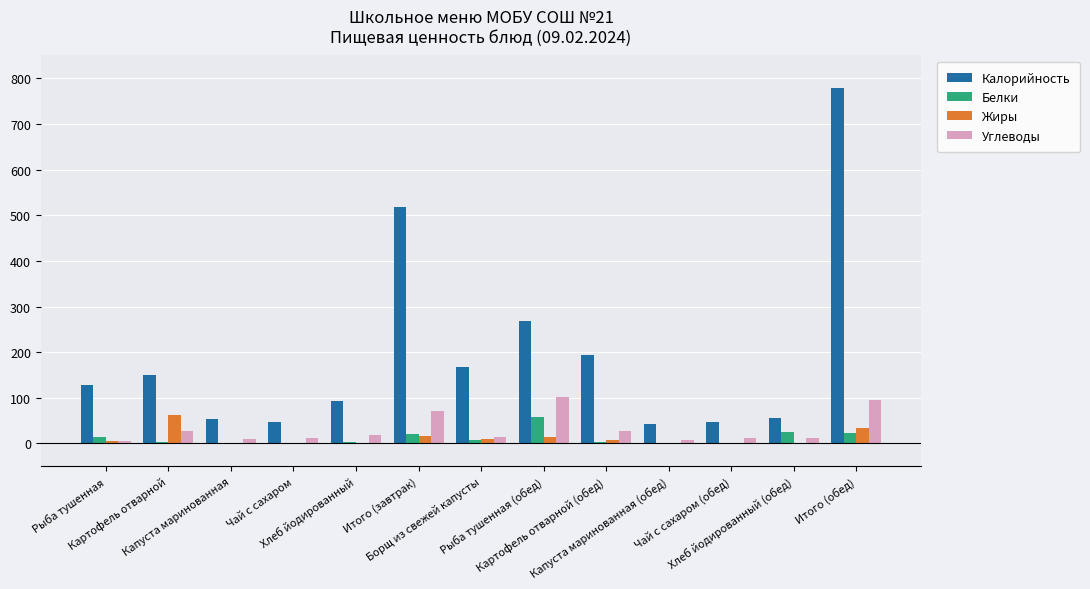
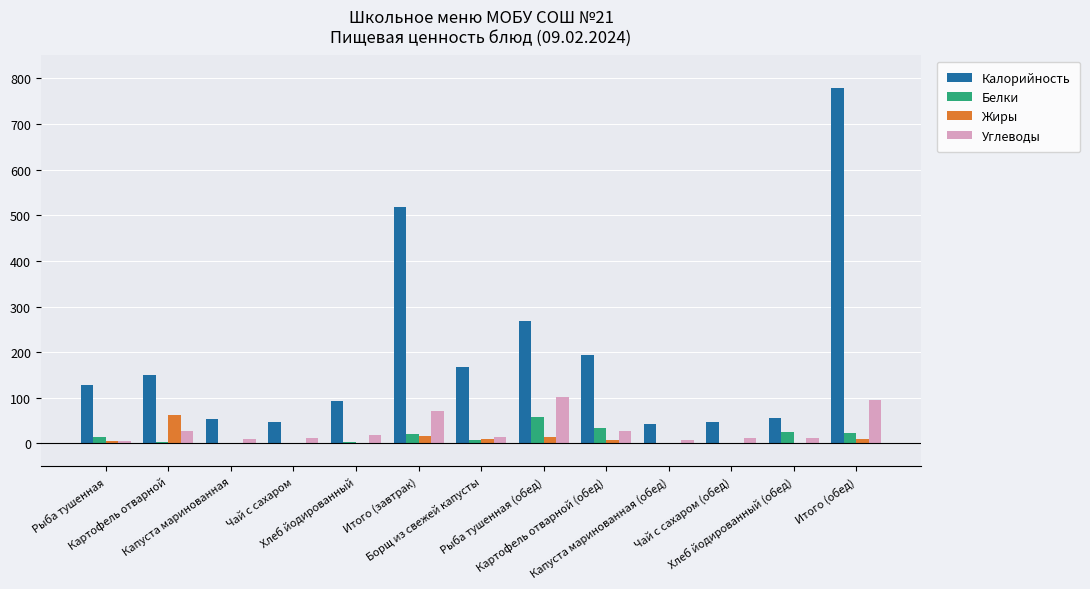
Белки, Картофель отварной (обед): 0 -> 30
Жиры, Итого (обед): 30 -> 10
